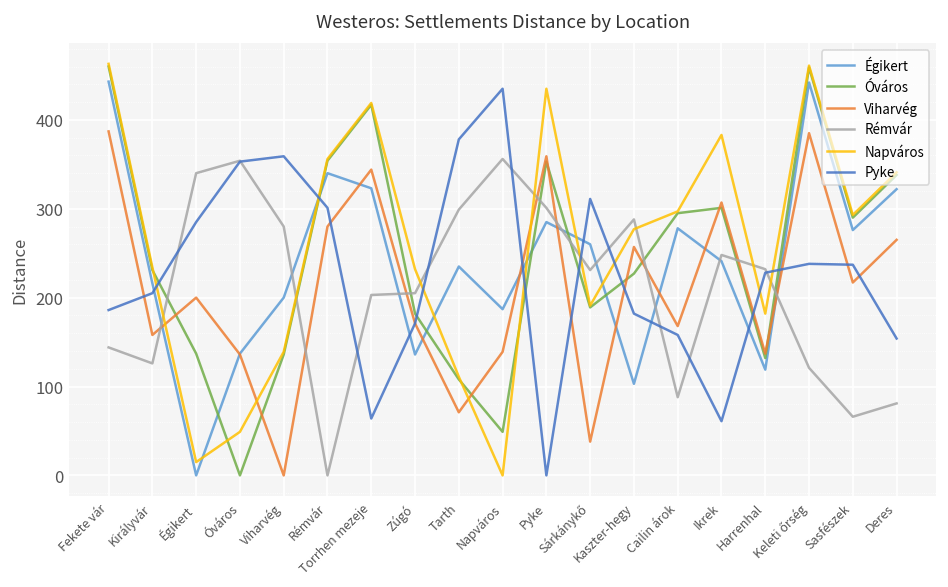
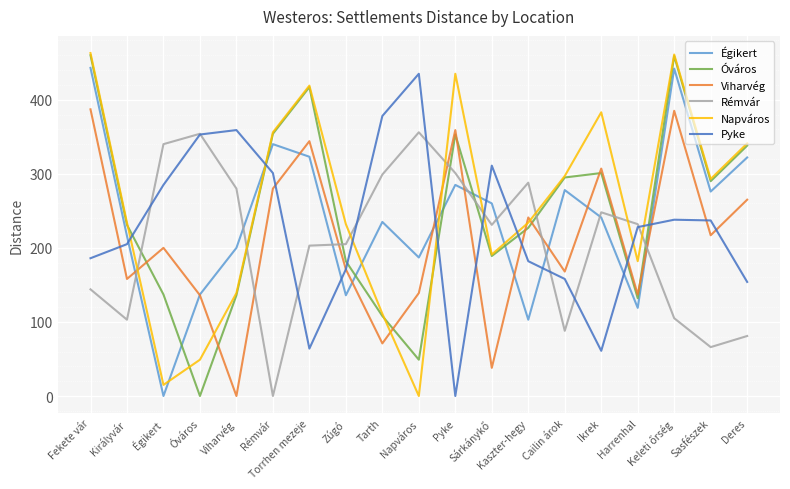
Rémvár, Királyvár: 130 -> 100
Viharvég, Kaszter-hegy: 260 -> 240
Napváros, Kaszter-hegy: 280 -> 230
Rémvár, Keleti őrség: 120 -> 110
